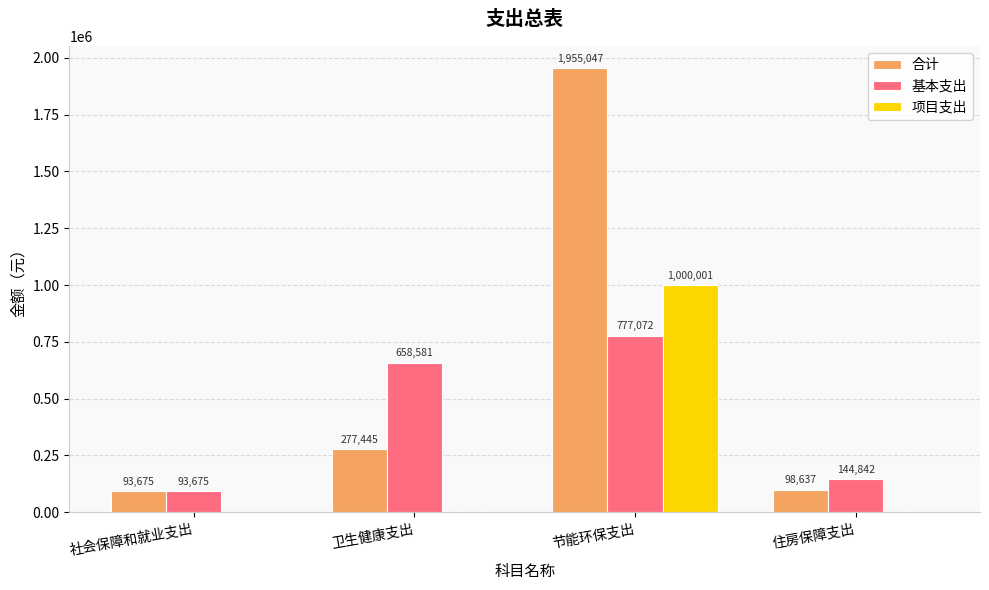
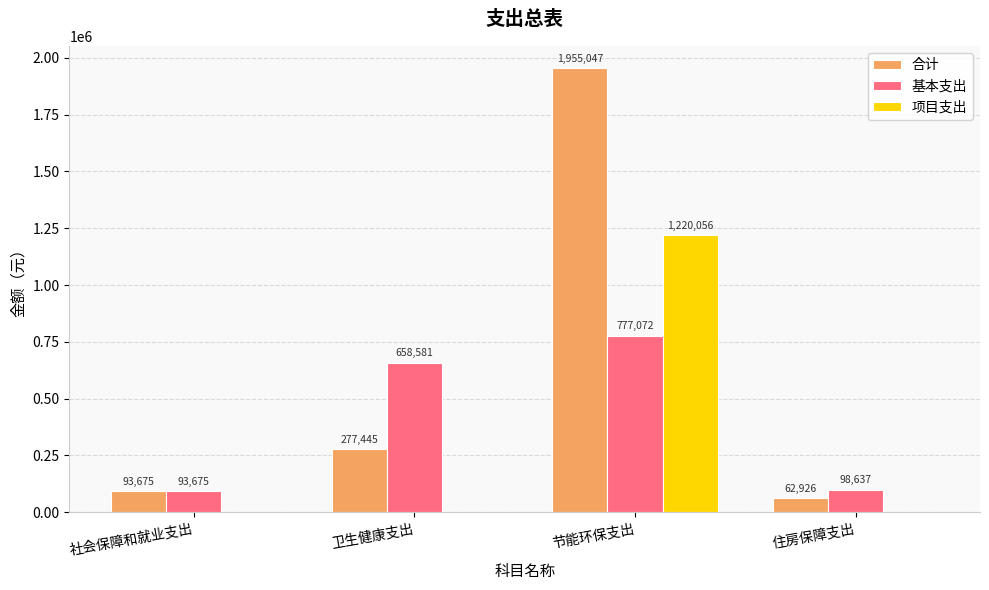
项目支出, 节能环保支出: 1,000,001 -> 1,220,056
合计, 住房保障支出: 98,637 -> 62,926
基本支出, 住房保障支出: 144,842 -> 98,637
